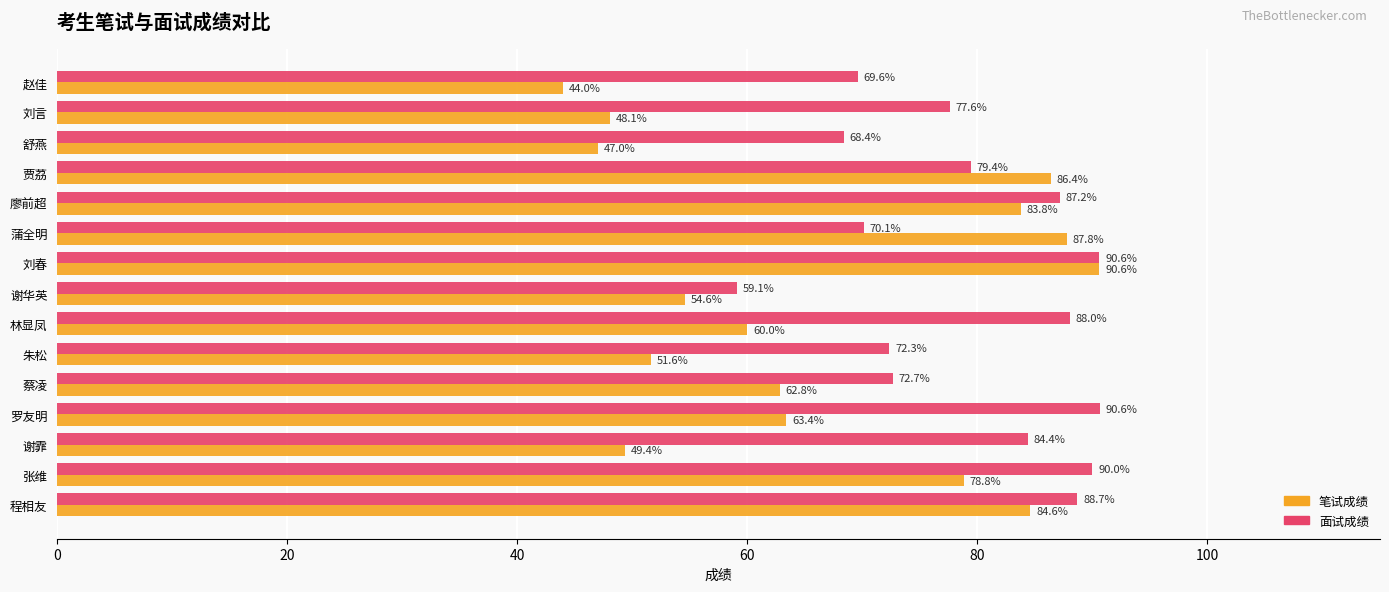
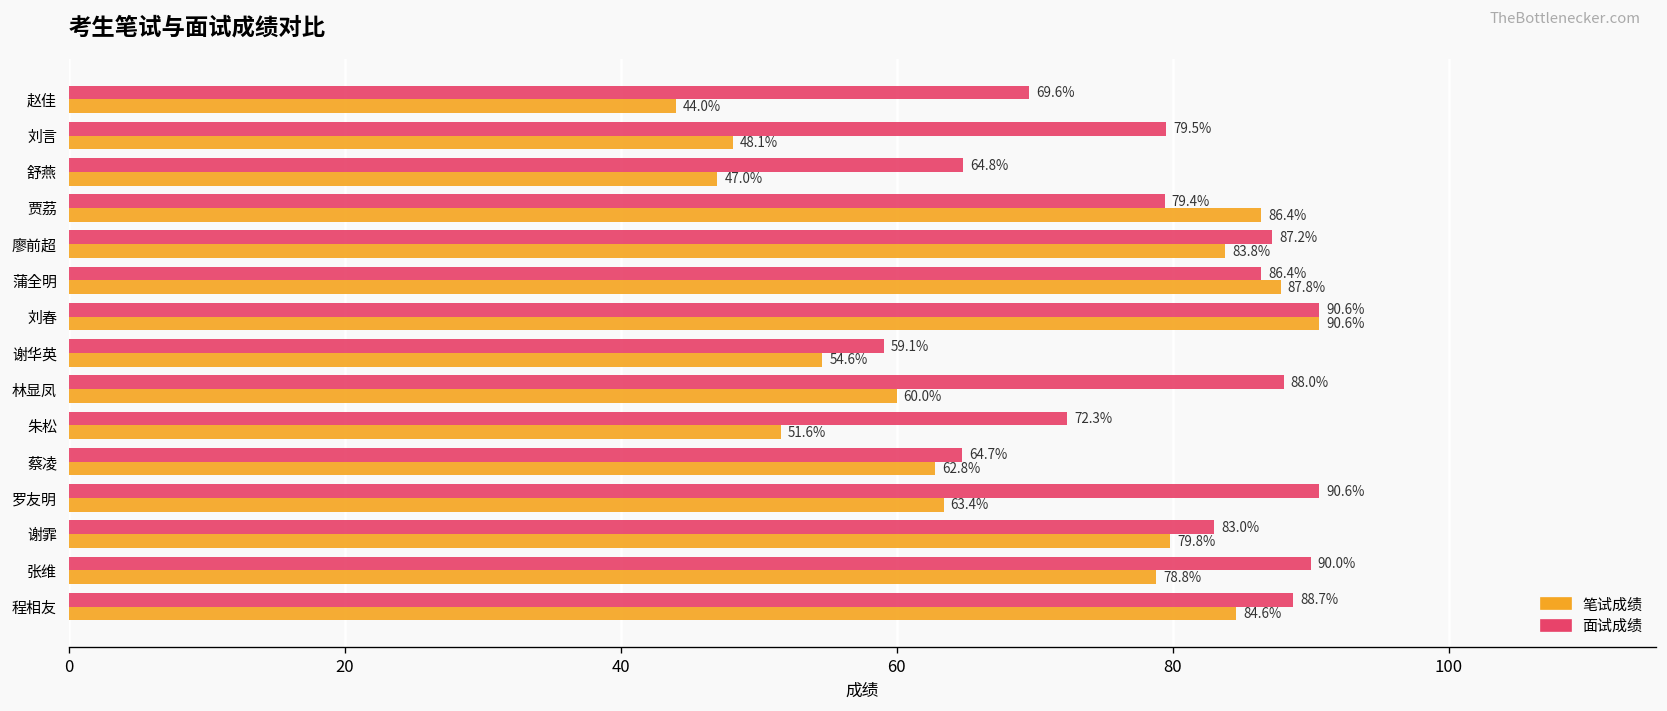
面试成绩, 刘言: 77.6% -> 79.5%
面试成绩, 舒燕: 68.4% -> 64.8%
面试成绩, 蒲全明: 70.1% -> 86.4%
面试成绩, 蔡凌: 72.7% -> 64.7%
面试成绩, 谢霏: 84.4% -> 83.0%
笔试成绩, 谢霏: 49.4% -> 79.8%
